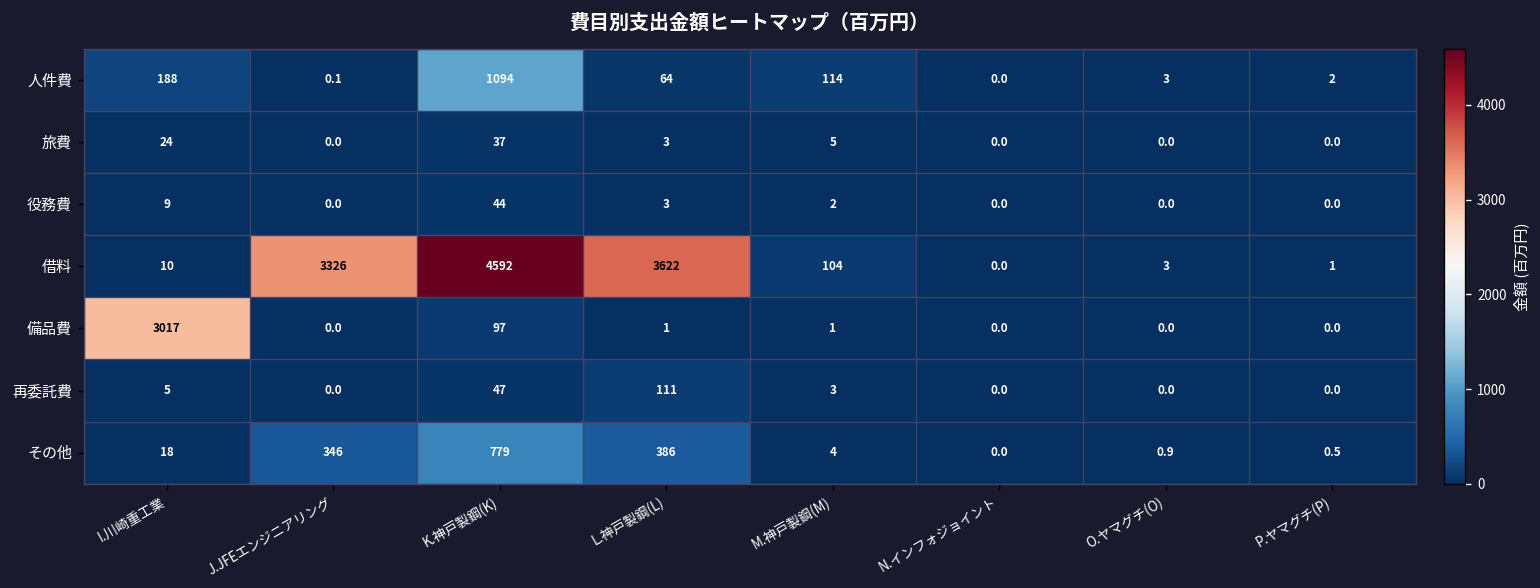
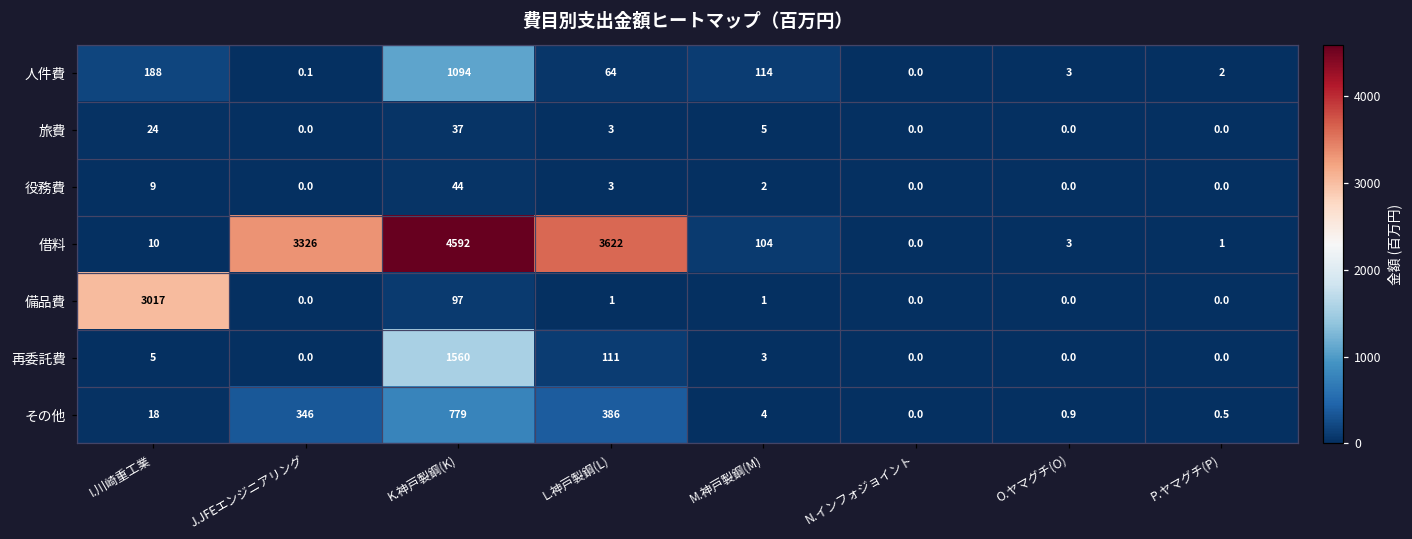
再委託費, K.神戸製鋼(K): 47 -> 1560
